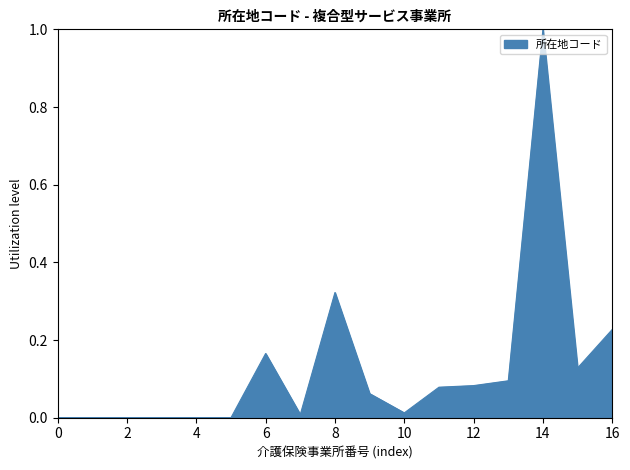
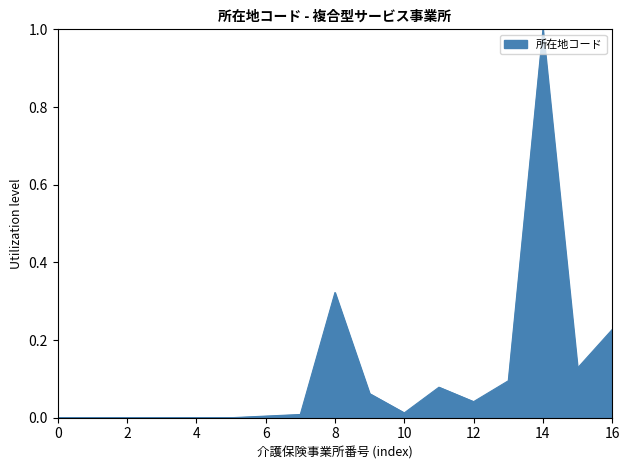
6: 0.17 -> 0.00
12: 0.08 -> 0.04
